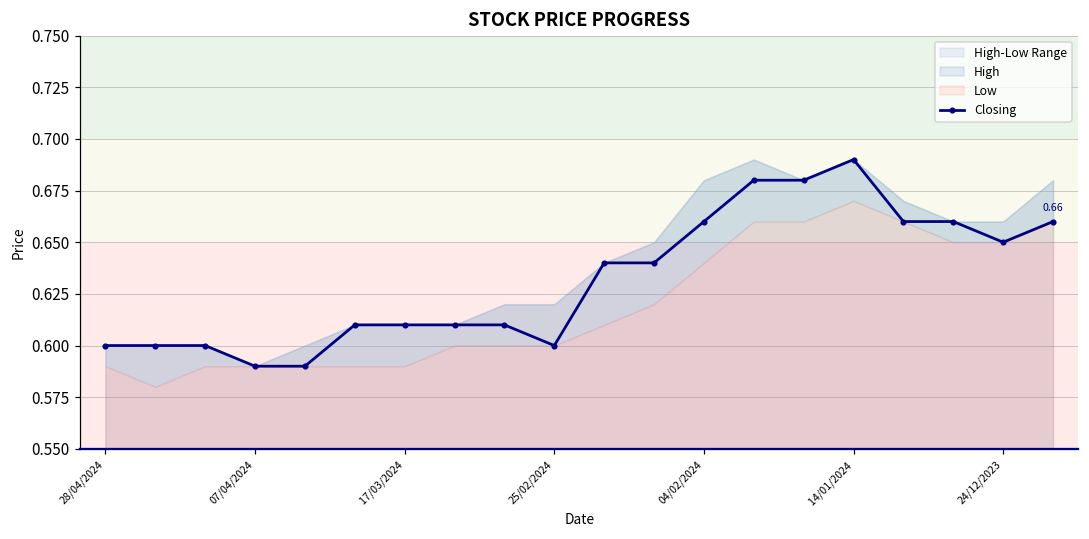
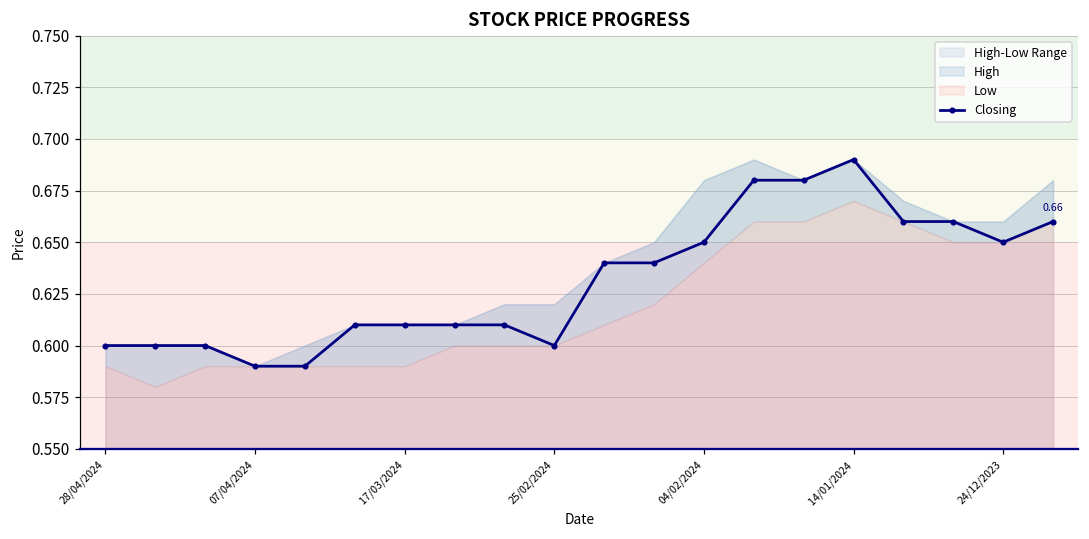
Closing, 04/02/2024: 0.66 -> 0.65
